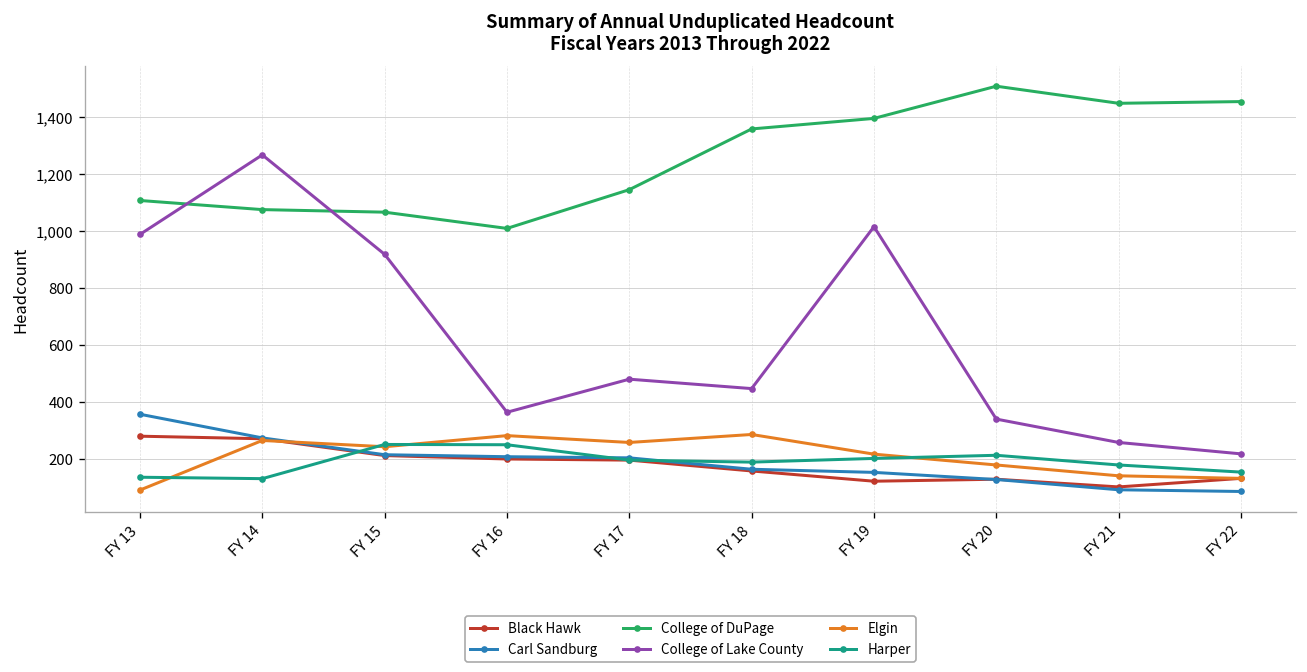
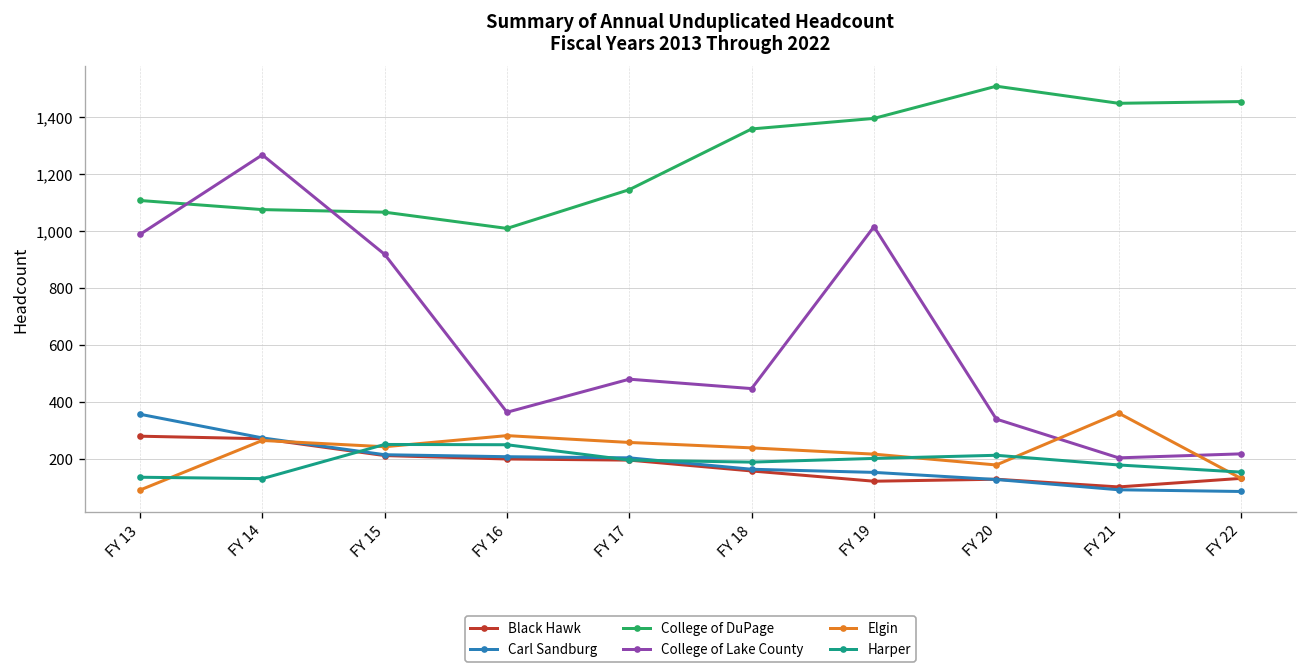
Elgin, FY 18: 290 -> 240
College of Lake County, FY 21: 260 -> 210
Elgin, FY 21: 140 -> 360
